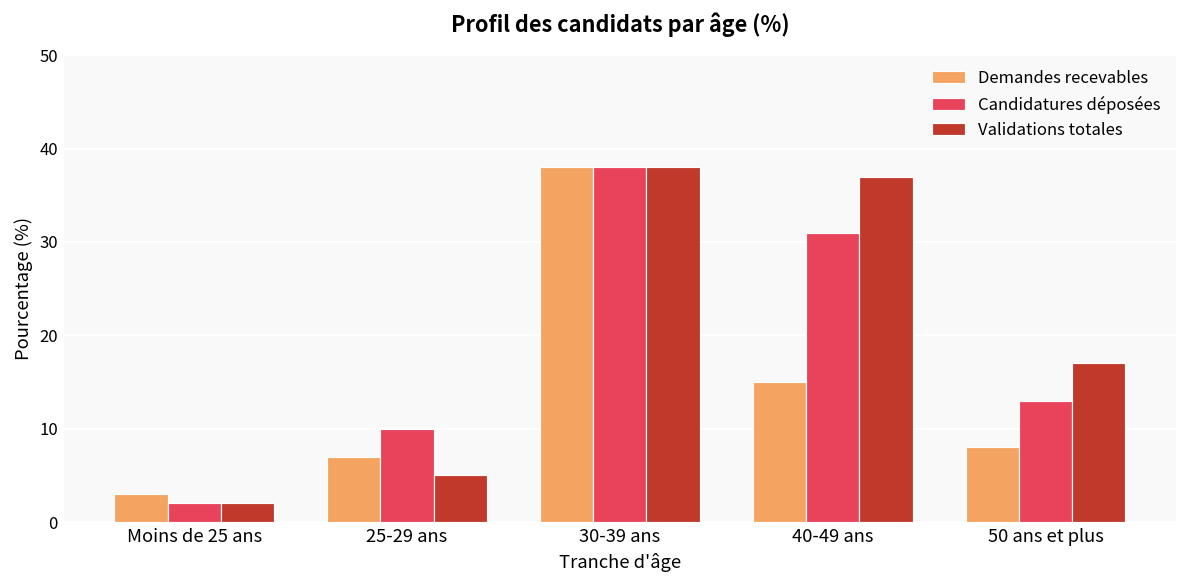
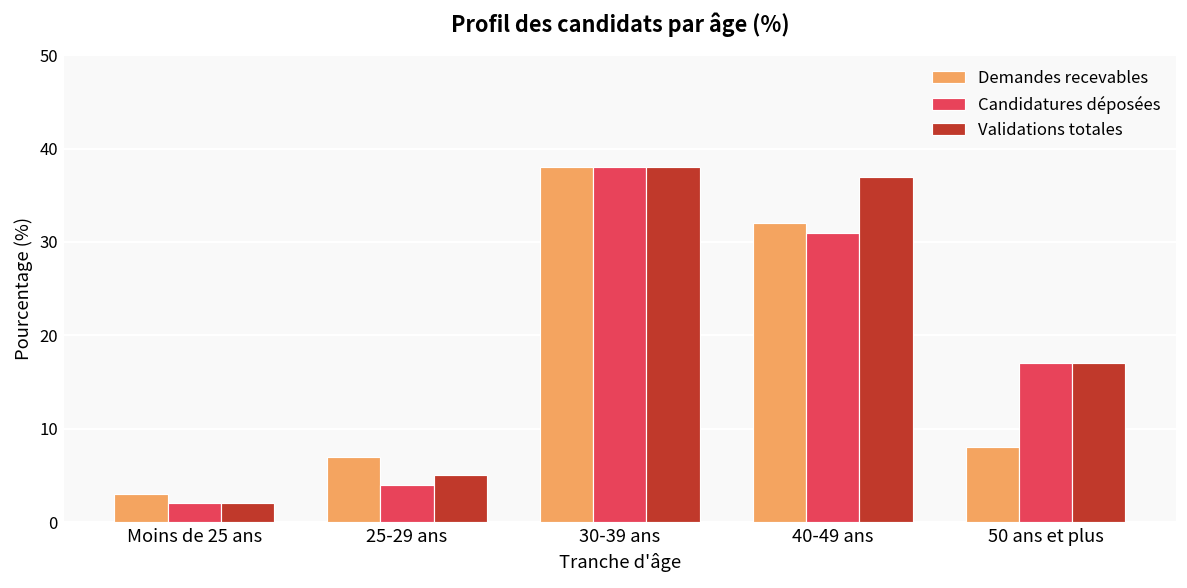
Candidatures déposées, 25-29 ans: 10 -> 4
Demandes recevables, 40-49 ans: 15 -> 32
Candidatures déposées, 50 ans et plus: 13 -> 17
